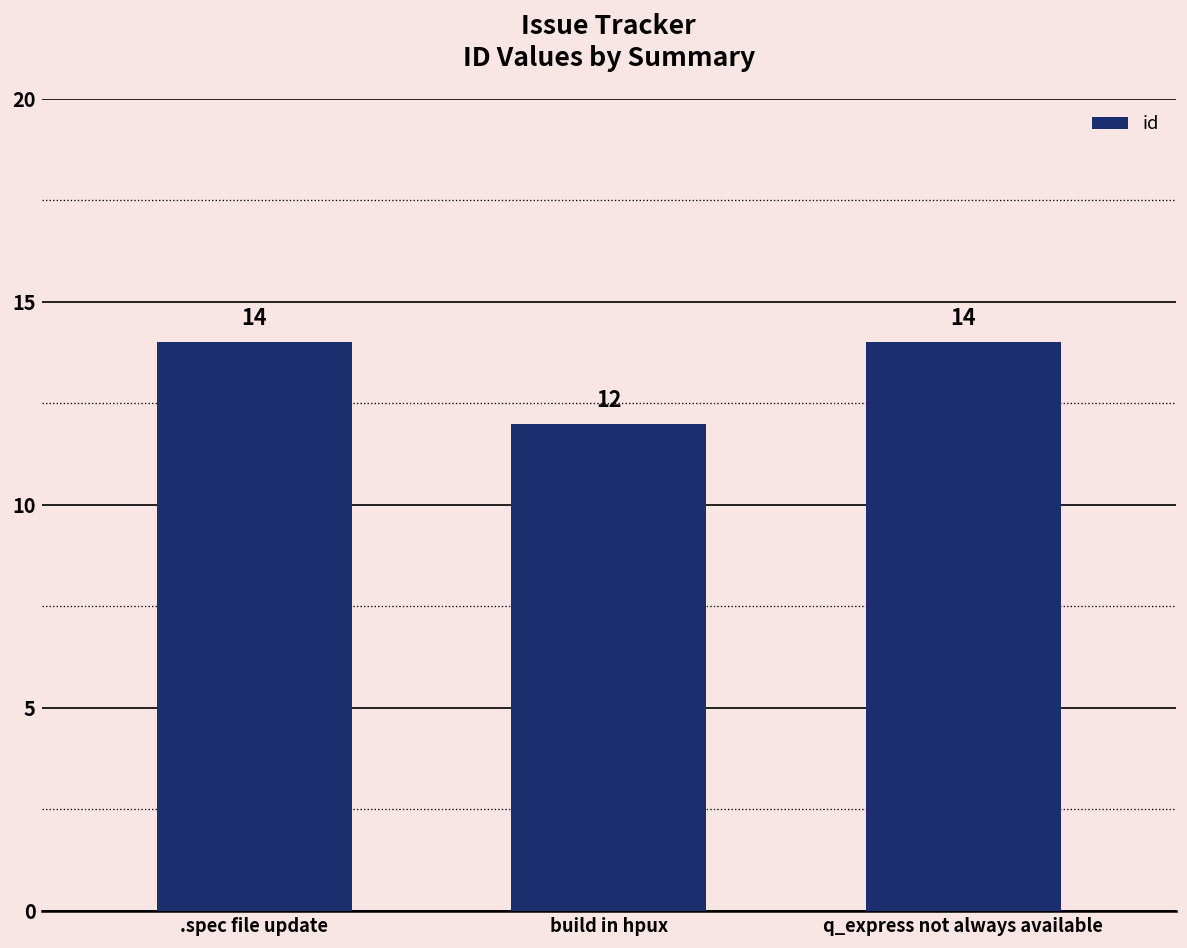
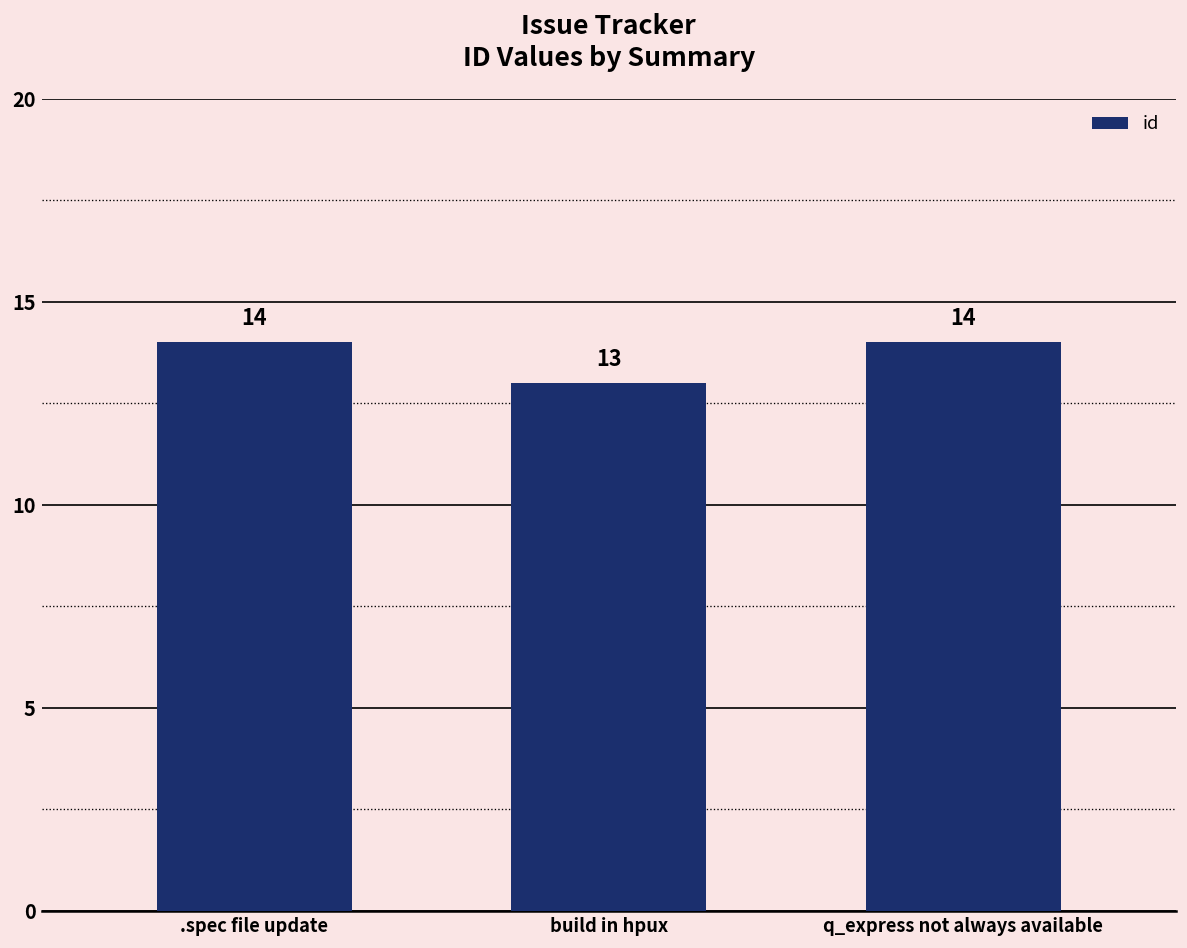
build in hpux: 12 -> 13
